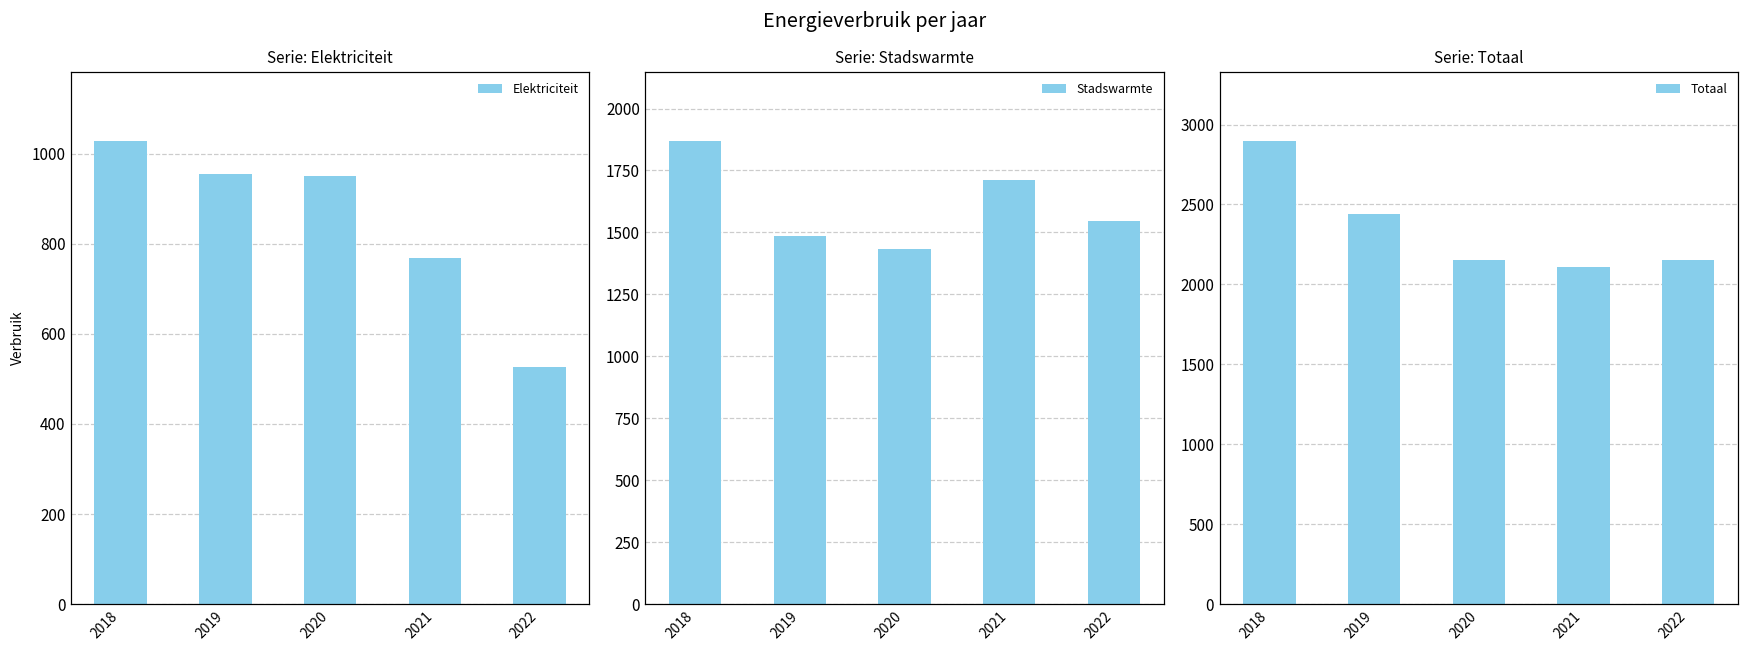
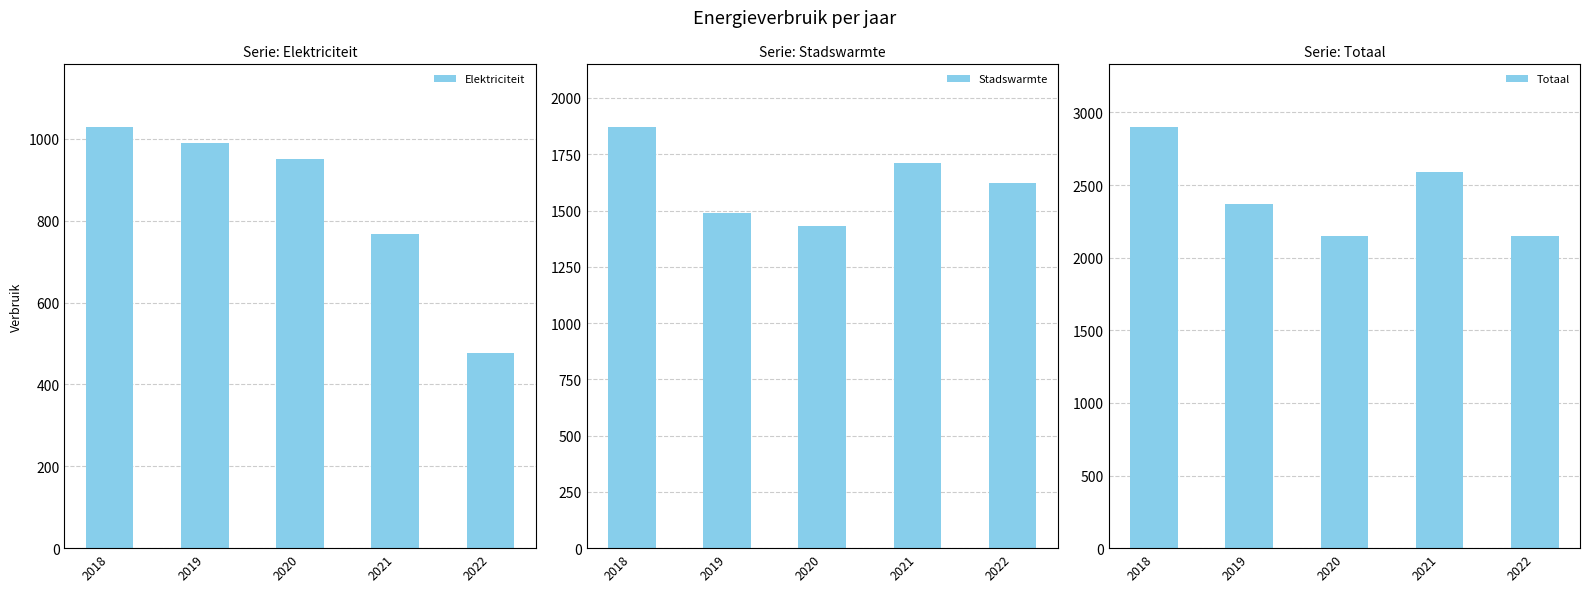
Serie: Elektriciteit, 2019: 950 -> 990
Serie: Elektriciteit, 2022: 530 -> 480
Serie: Stadswarmte, 2022: 1550 -> 1620
Serie: Totaal, 2019: 2440 -> 2370
Serie: Totaal, 2021: 2110 -> 2590
